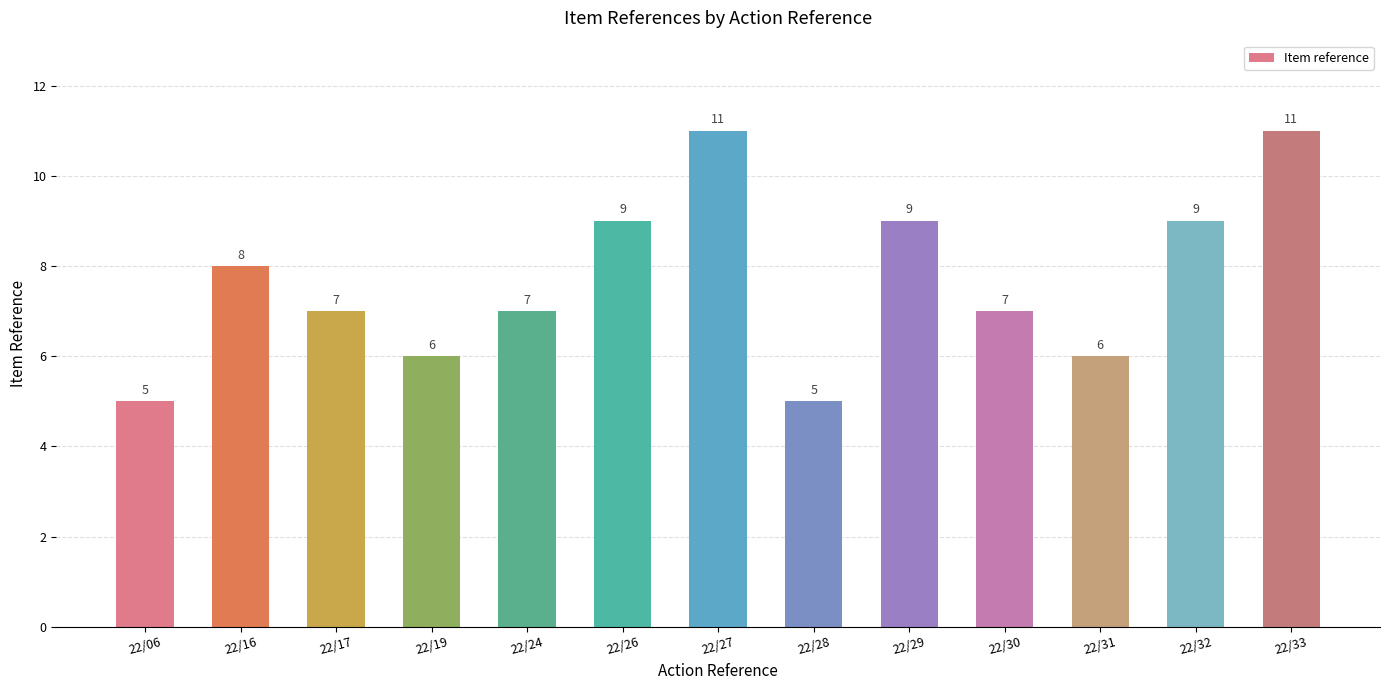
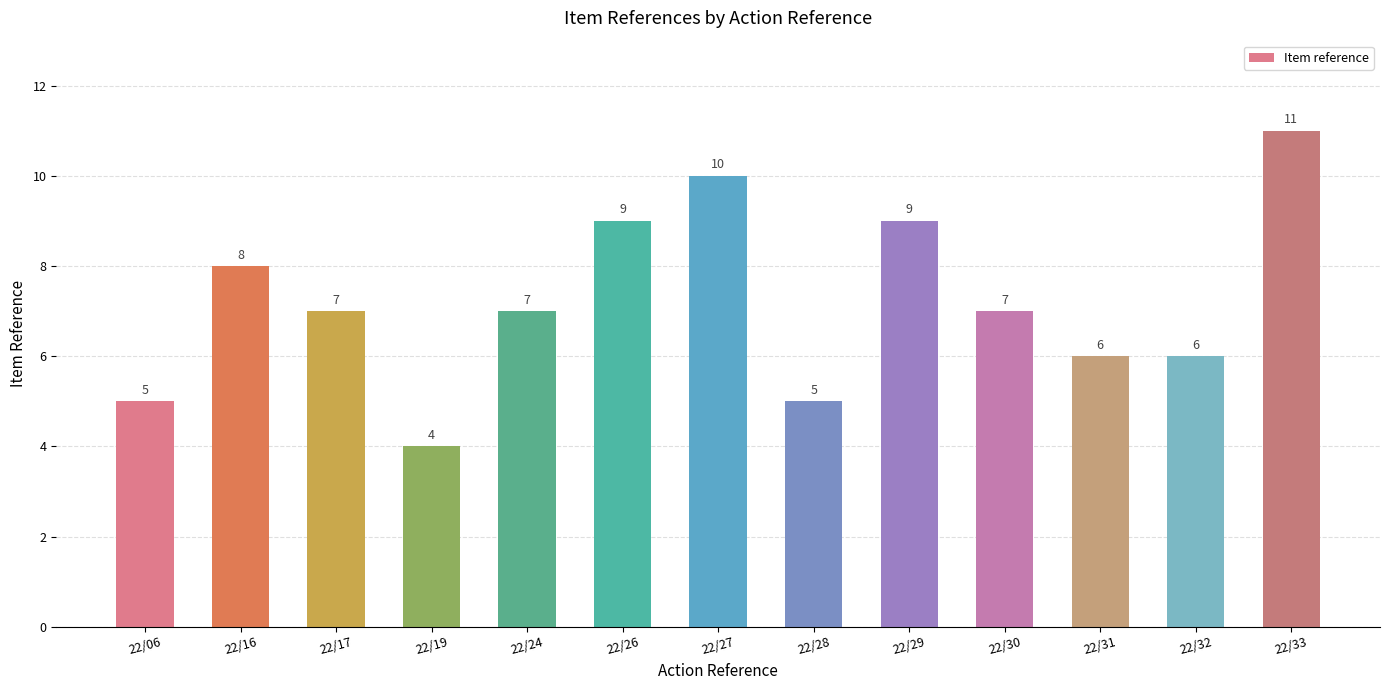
22/19: 6 -> 4
22/27: 11 -> 10
22/32: 9 -> 6
